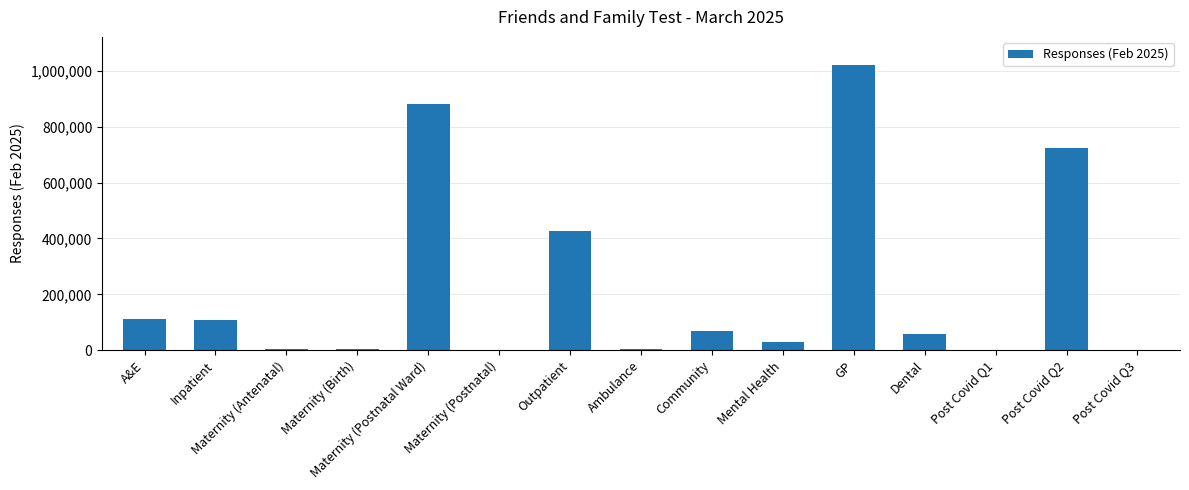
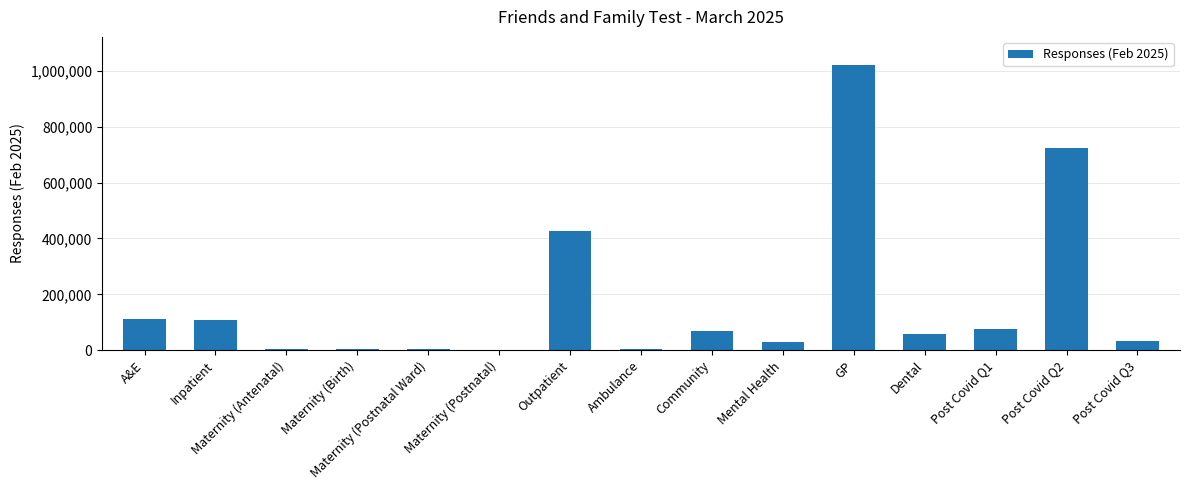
Maternity (Postnatal Ward): 880,000 -> 10,000
Post Covid Q1: 0 -> 80,000
Post Covid Q3: 0 -> 30,000
